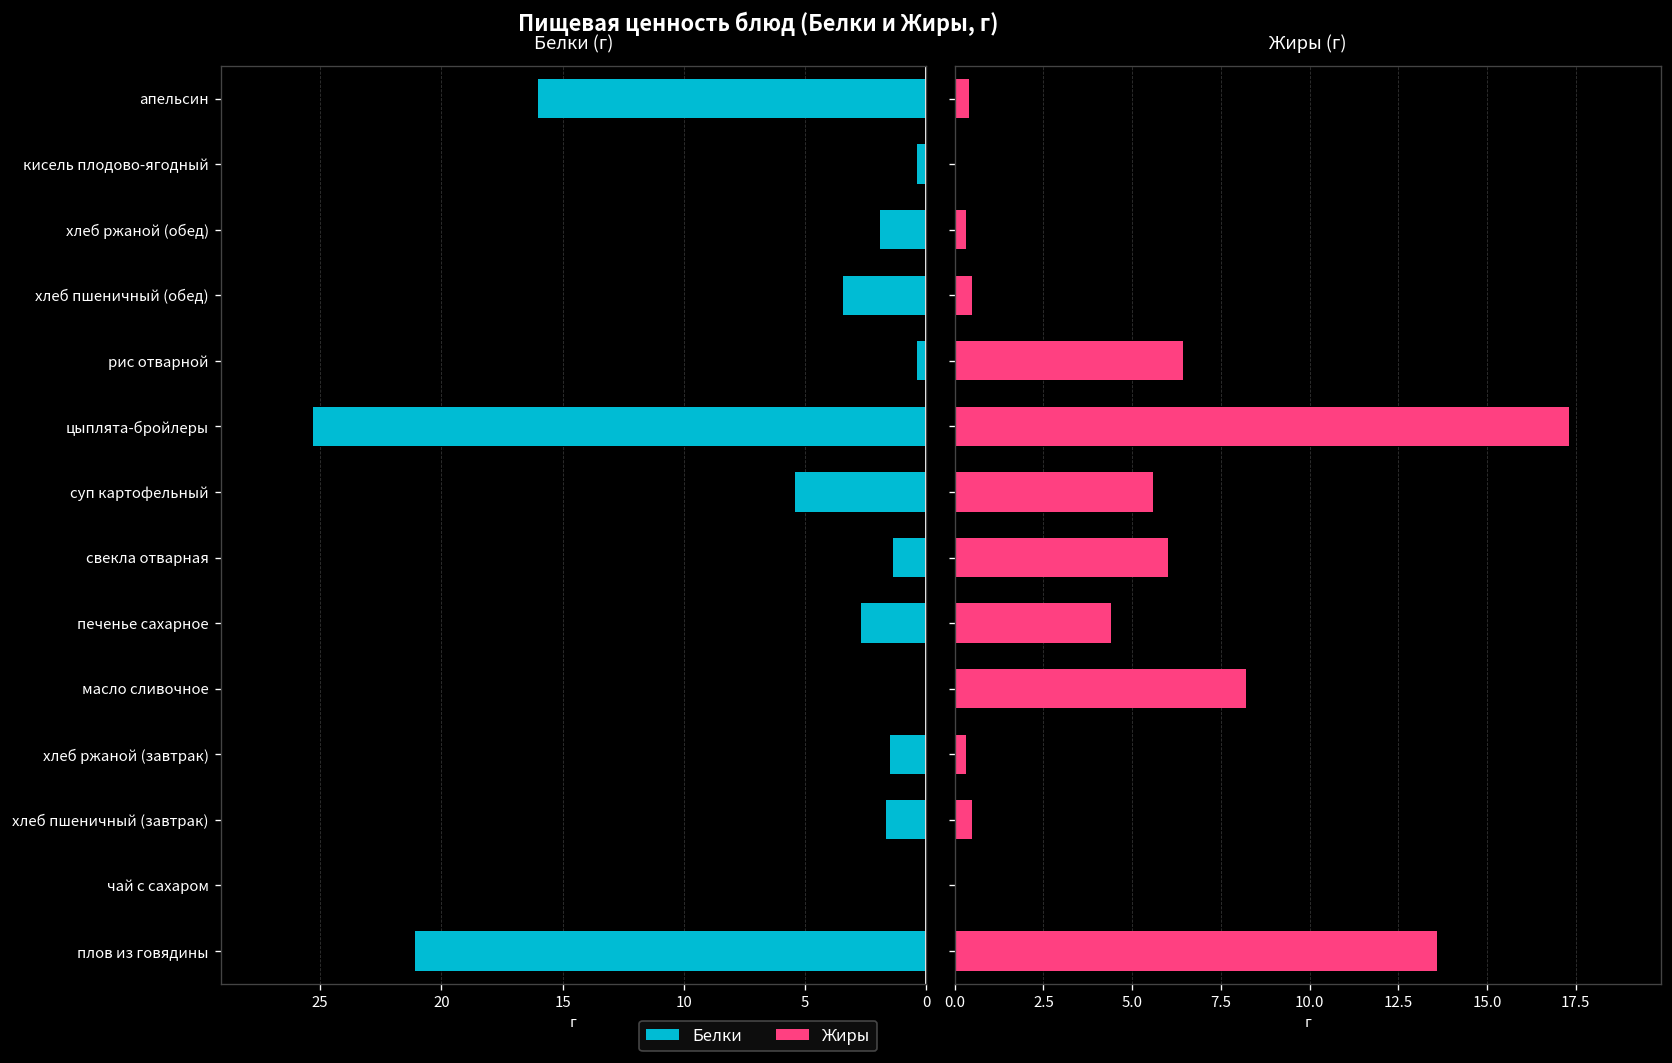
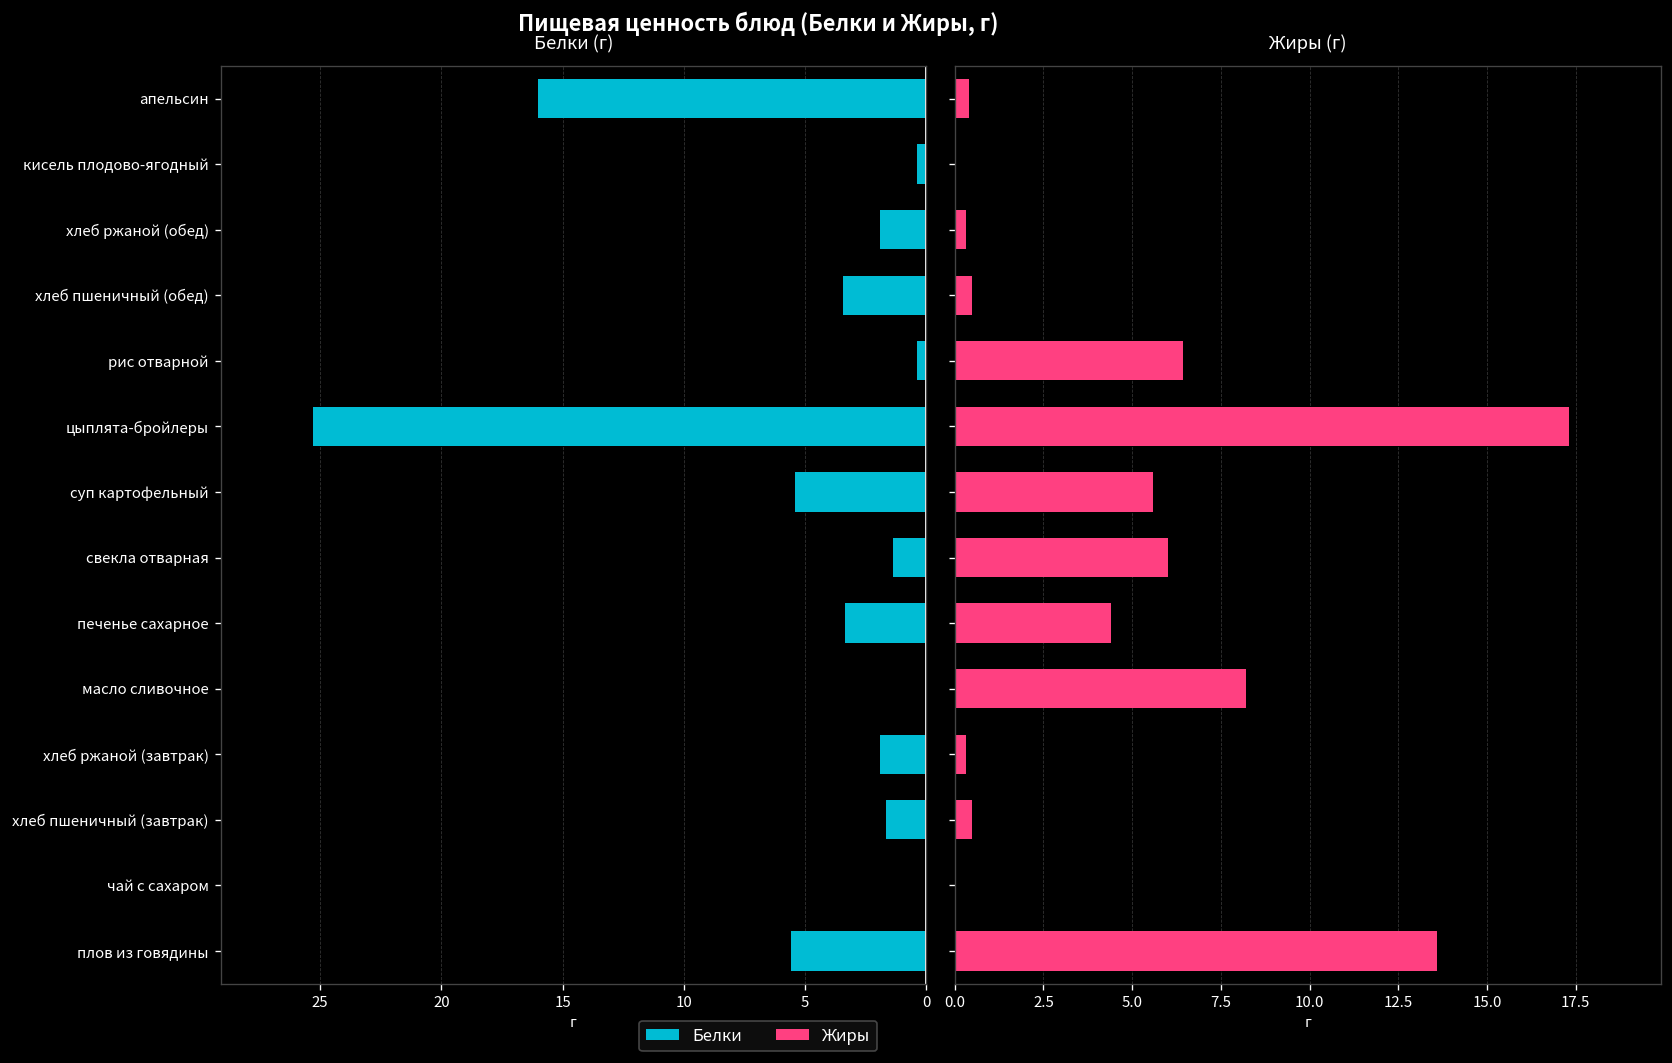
Белки (г), печенье сахарное: 2.7 -> 3.4
Белки (г), хлеб ржаной (завтрак): 1.5 -> 1.9
Белки (г), плов из говядины: 21.1 -> 5.6
